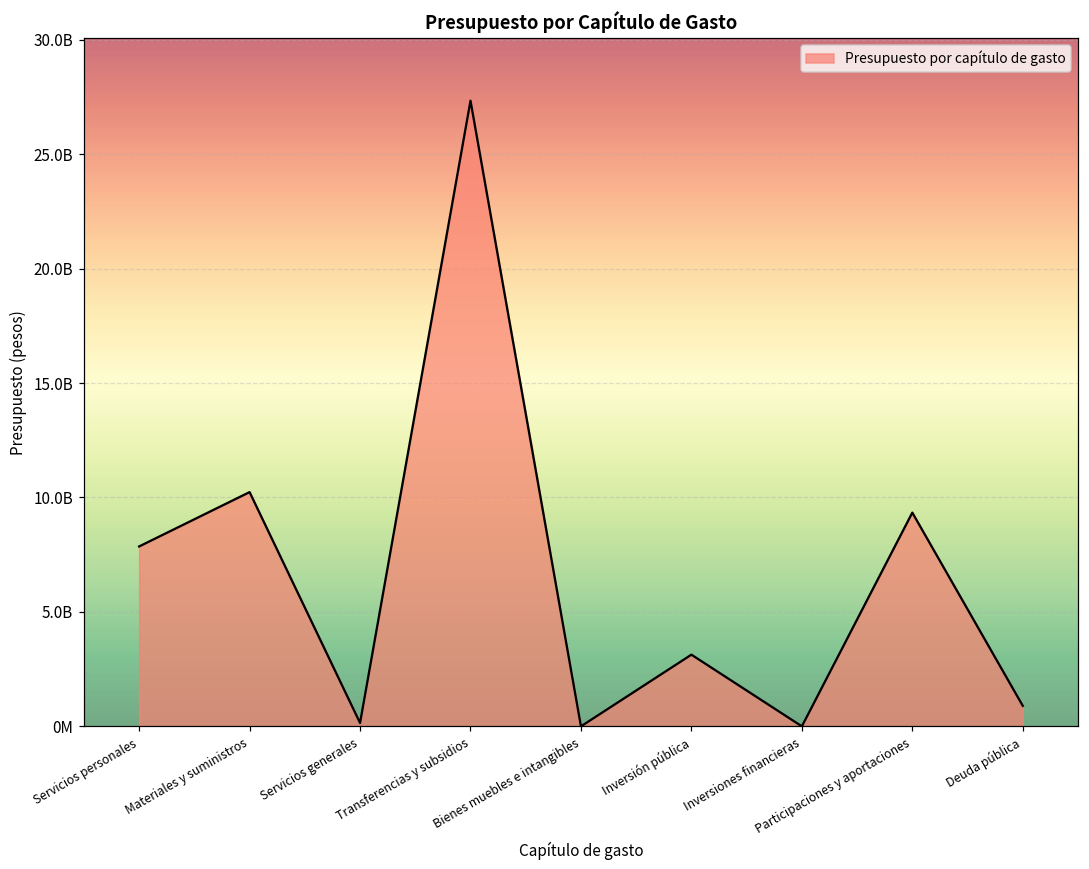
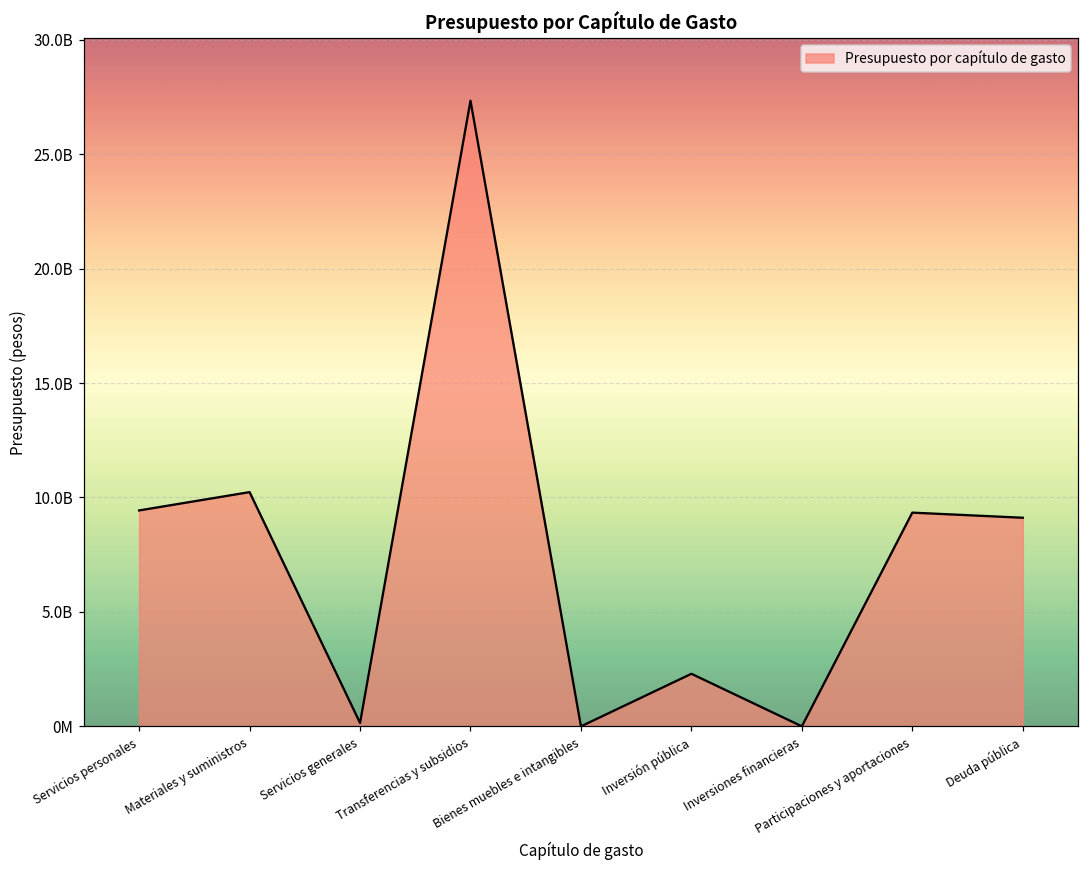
Servicios personales: 7900000000 -> 9400000000
Inversión pública: 3100000000 -> 2300000000
Deuda pública: 900000000 -> 9100000000
